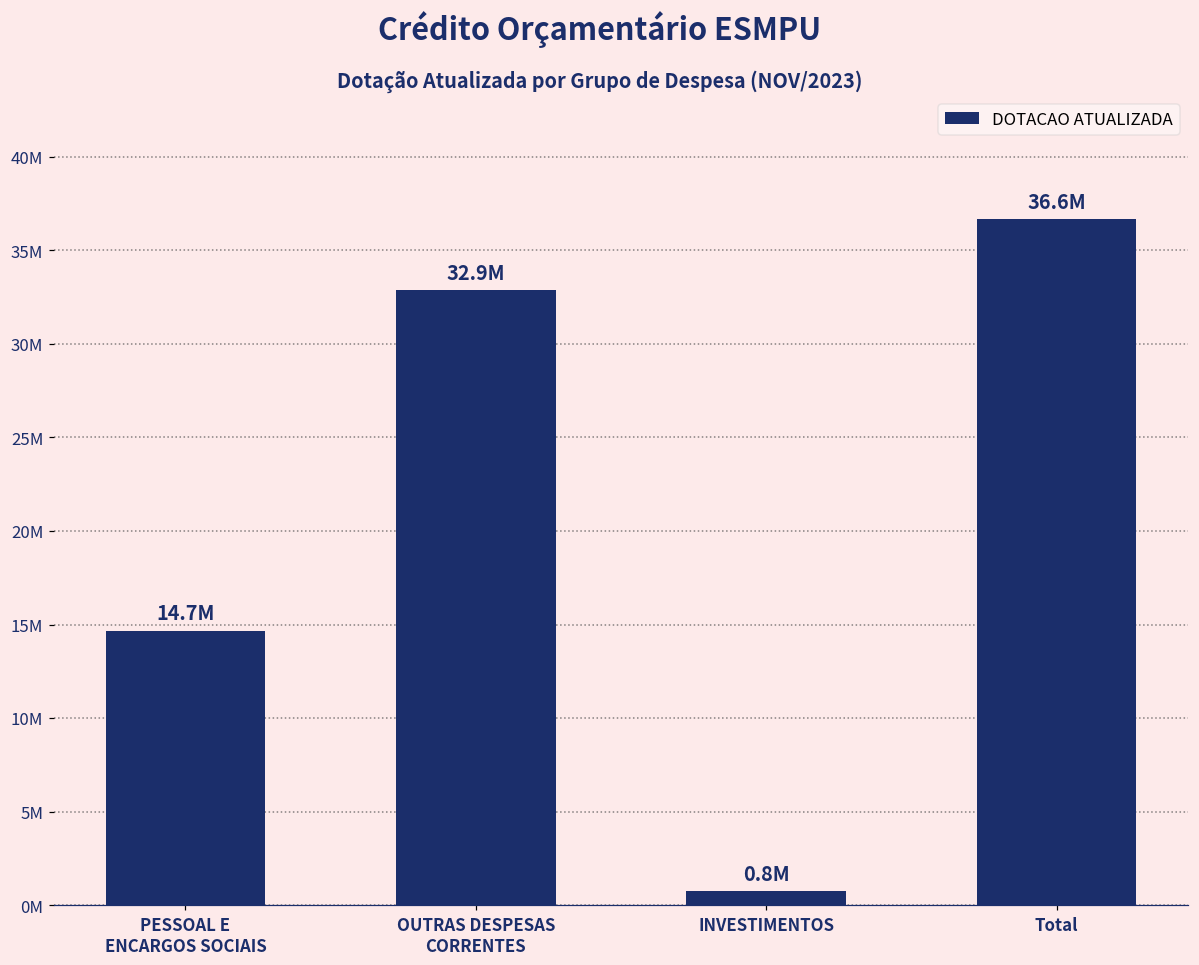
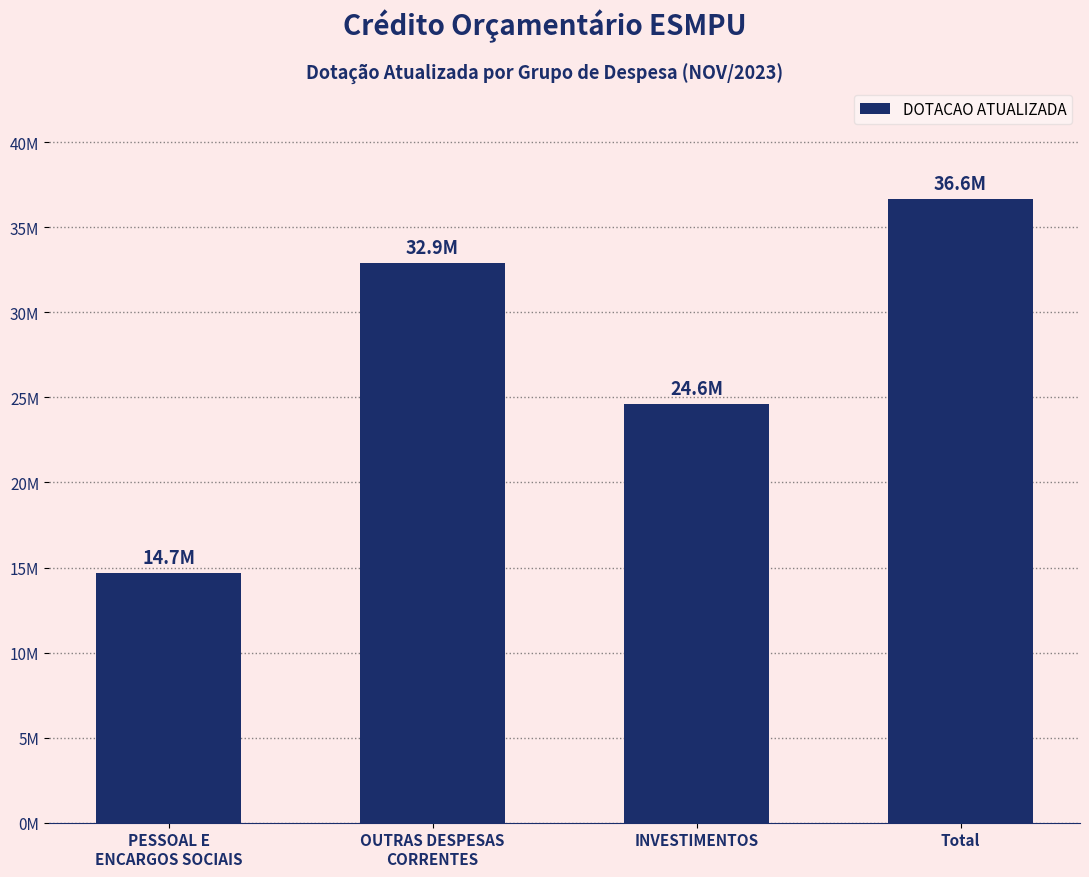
INVESTIMENTOS: 0.8M -> 24.6M
